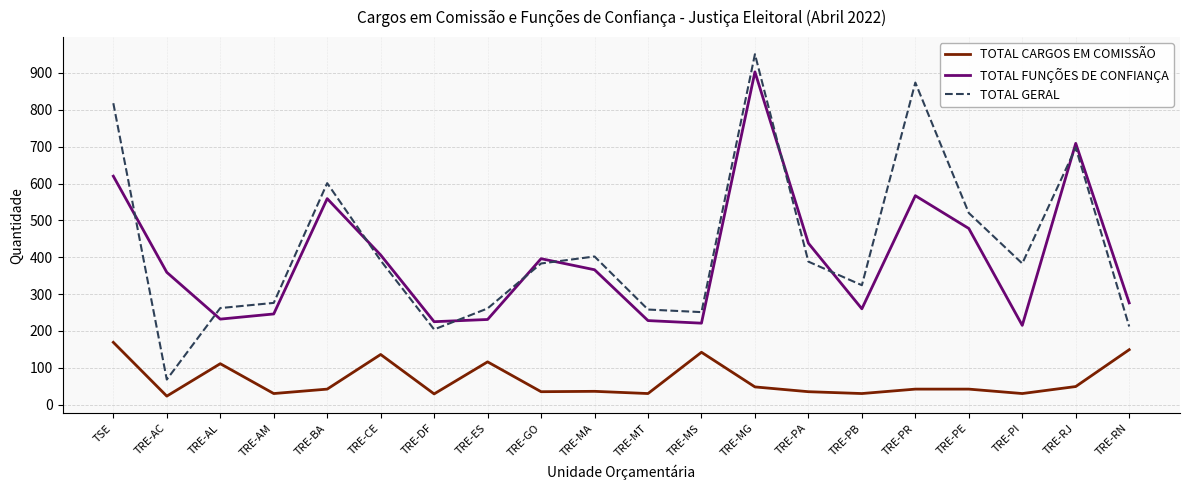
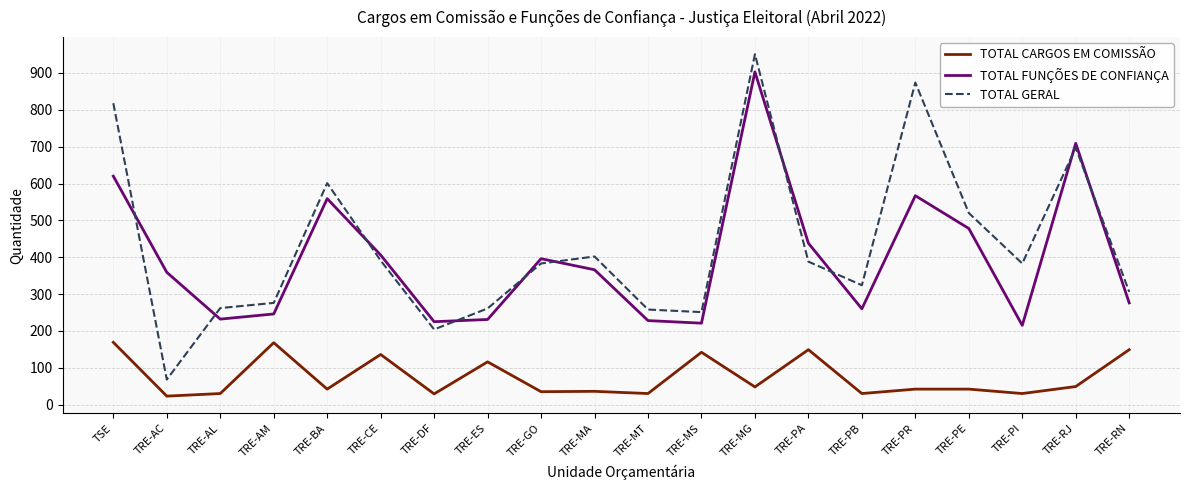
TOTAL CARGOS EM COMISSÃO, TRE-AL: 110 -> 30
TOTAL CARGOS EM COMISSÃO, TRE-AM: 30 -> 170
TOTAL CARGOS EM COMISSÃO, TRE-PA: 40 -> 150
TOTAL GERAL, TRE-RN: 210 -> 310
